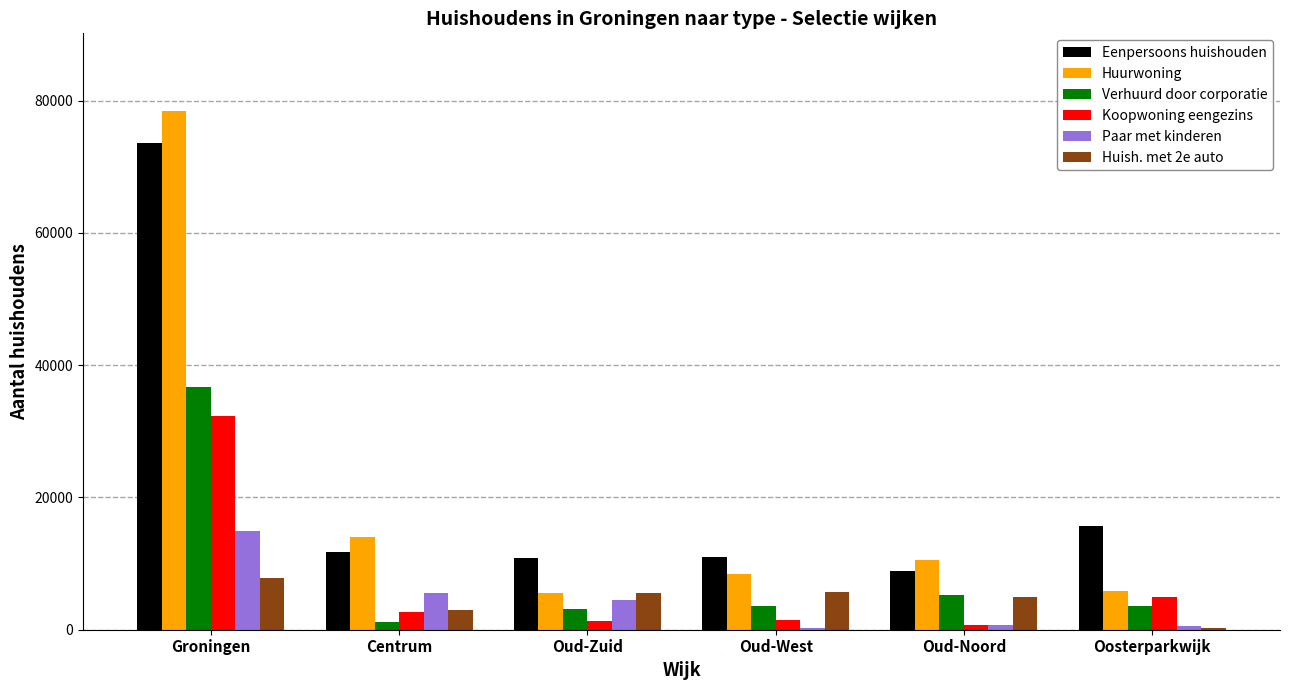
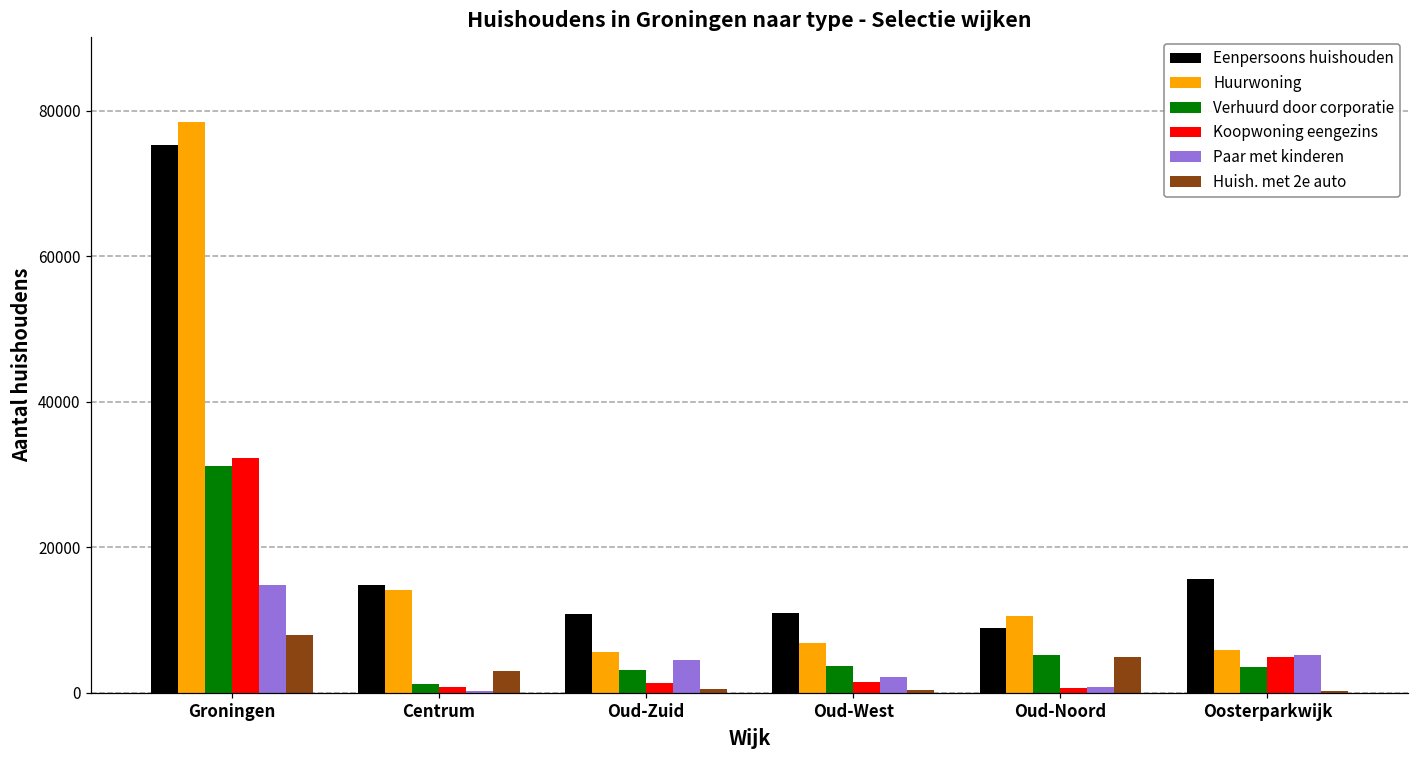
Eenpersoons huishouden, Groningen: 74000 -> 75000
Verhuurd door corporatie, Groningen: 37000 -> 31000
Eenpersoons huishouden, Centrum: 12000 -> 15000
Koopwoning eengezins, Centrum: 3000 -> 1000
Paar met kinderen, Centrum: 6000 -> 0
Huish. met 2e auto, Oud-Zuid: 6000 -> 1000
Huurwoning, Oud-West: 8000 -> 7000
Paar met kinderen, Oud-West: 0 -> 2000
Huish. met 2e auto, Oud-West: 6000 -> 0
Paar met kinderen, Oosterparkwijk: 1000 -> 5000
